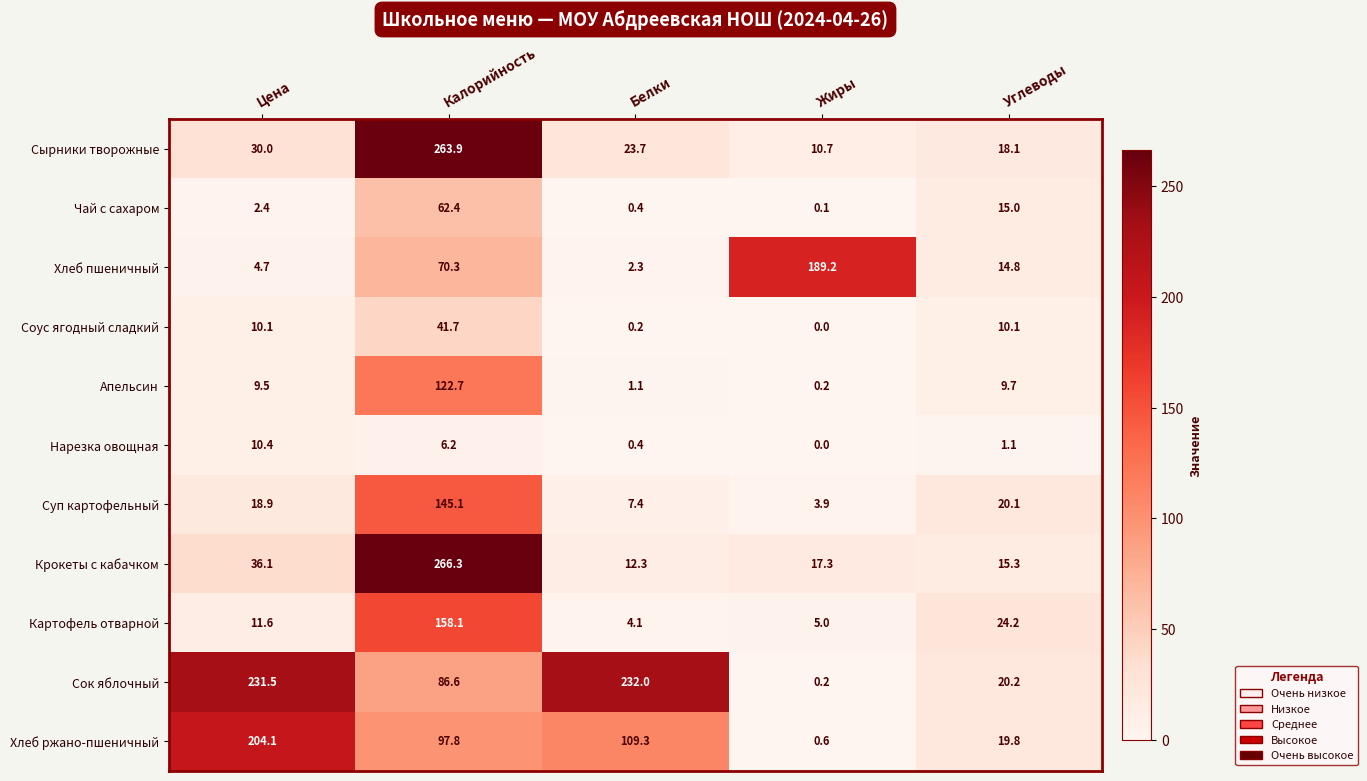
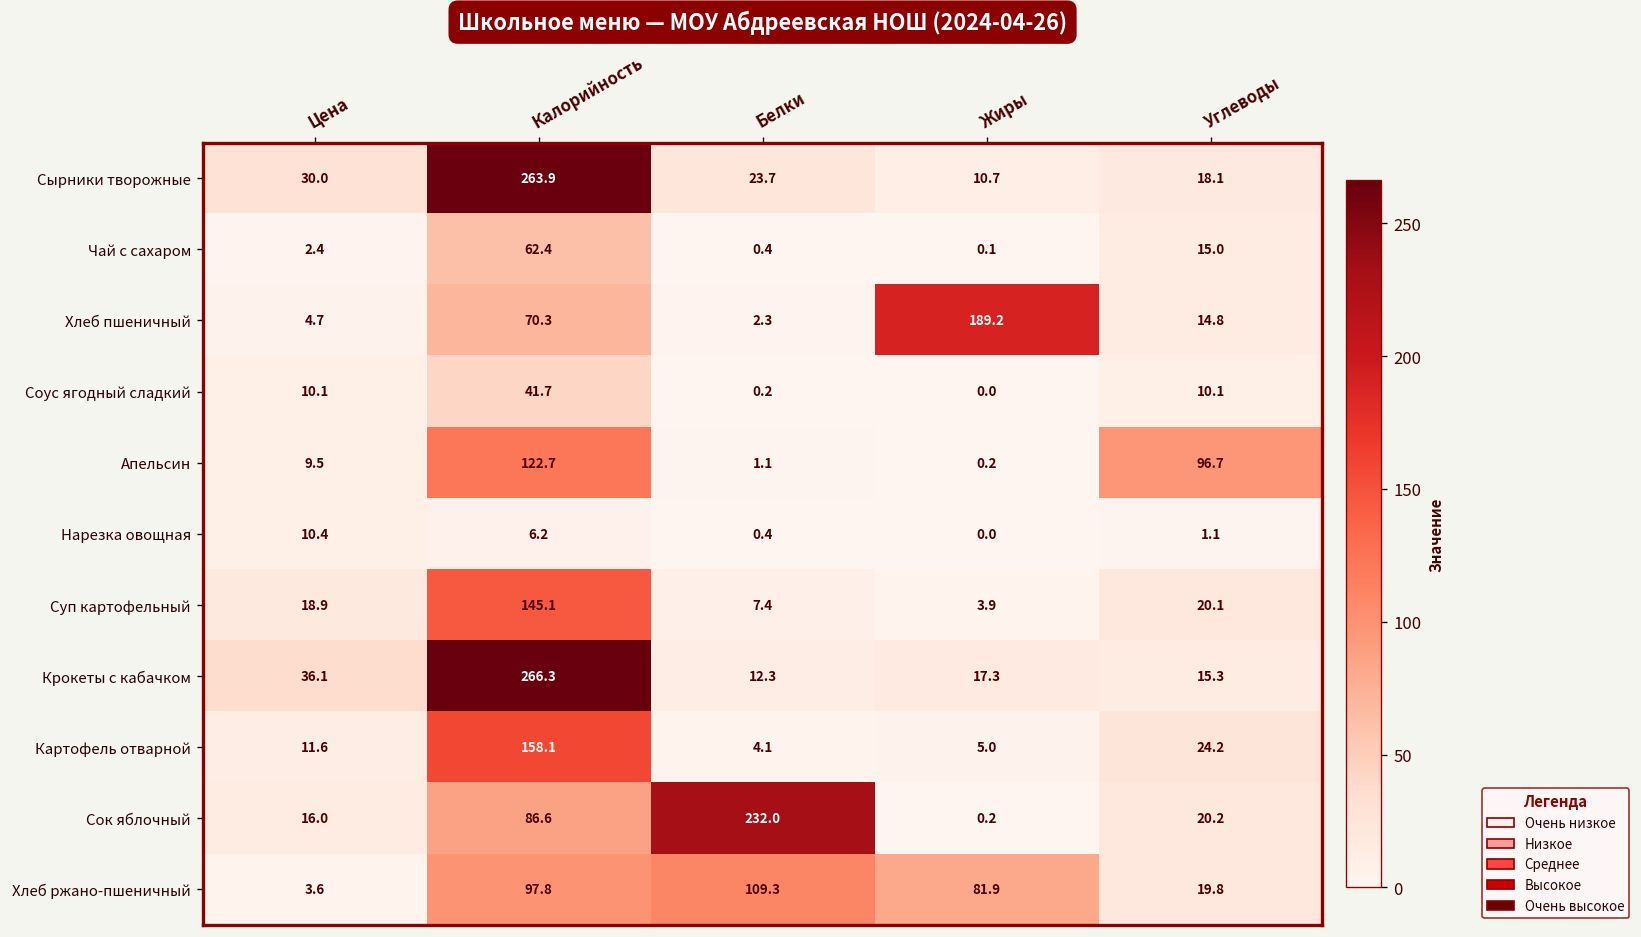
Апельсин, Углеводы: 9.7 -> 96.7
Сок яблочный, Цена: 231.5 -> 16.0
Хлеб ржано-пшеничный, Цена: 204.1 -> 3.6
Хлеб ржано-пшеничный, Жиры: 0.6 -> 81.9
